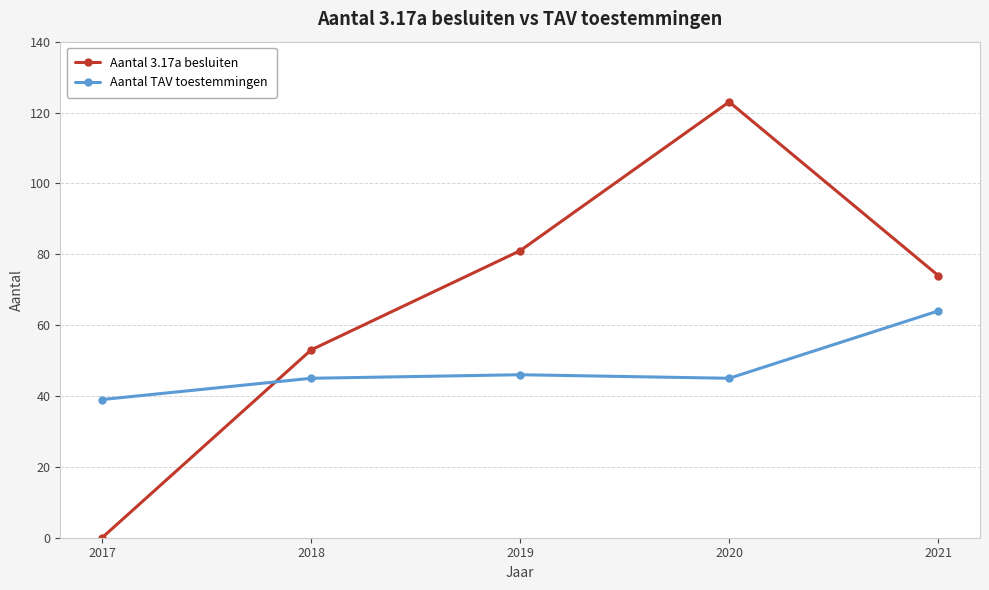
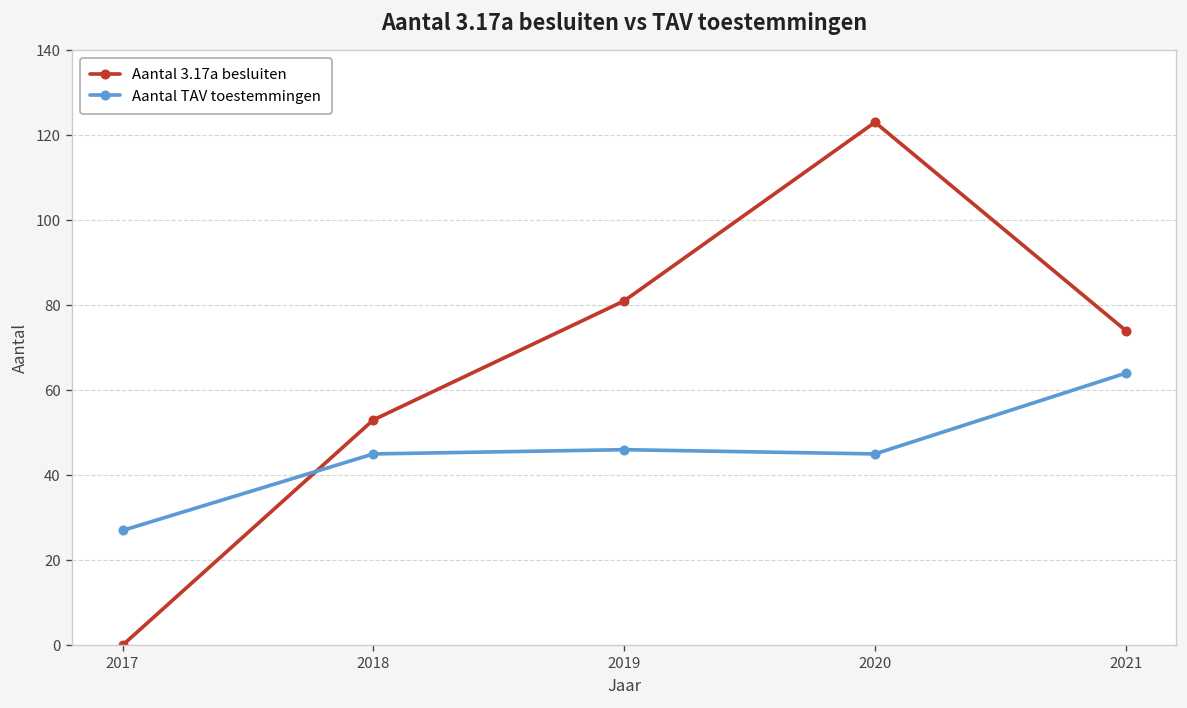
Aantal TAV toestemmingen, 2017: 39 -> 27
